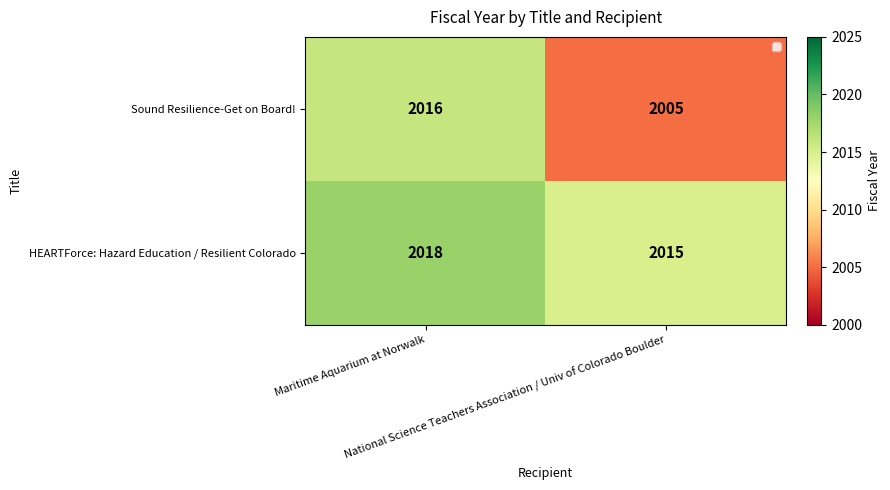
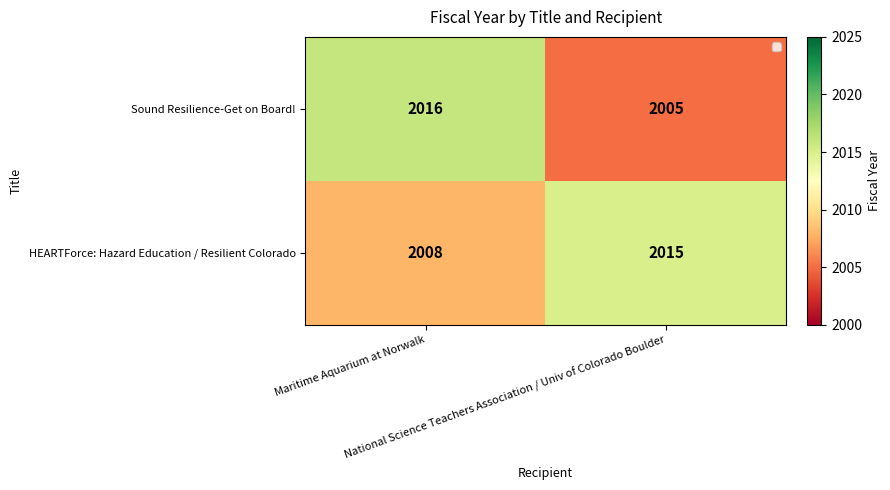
HEARTForce: Hazard Education / Resilient Colorado, Maritime Aquarium at Norwalk: 2018 -> 2008
